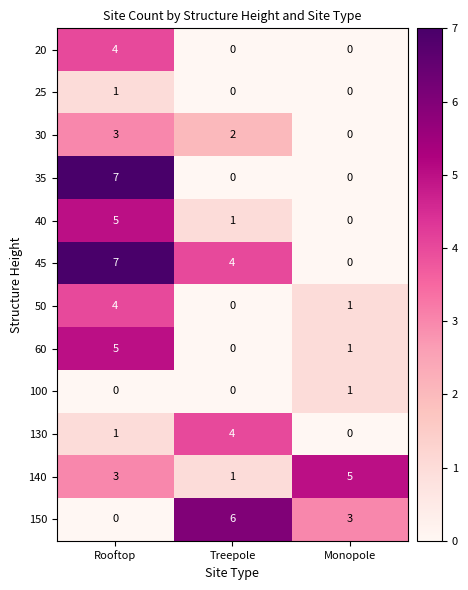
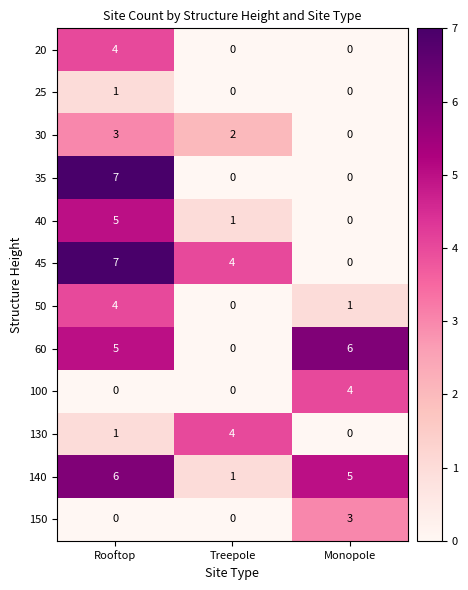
60, Monopole: 1 -> 6
100, Monopole: 1 -> 4
140, Rooftop: 3 -> 6
150, Treepole: 6 -> 0
